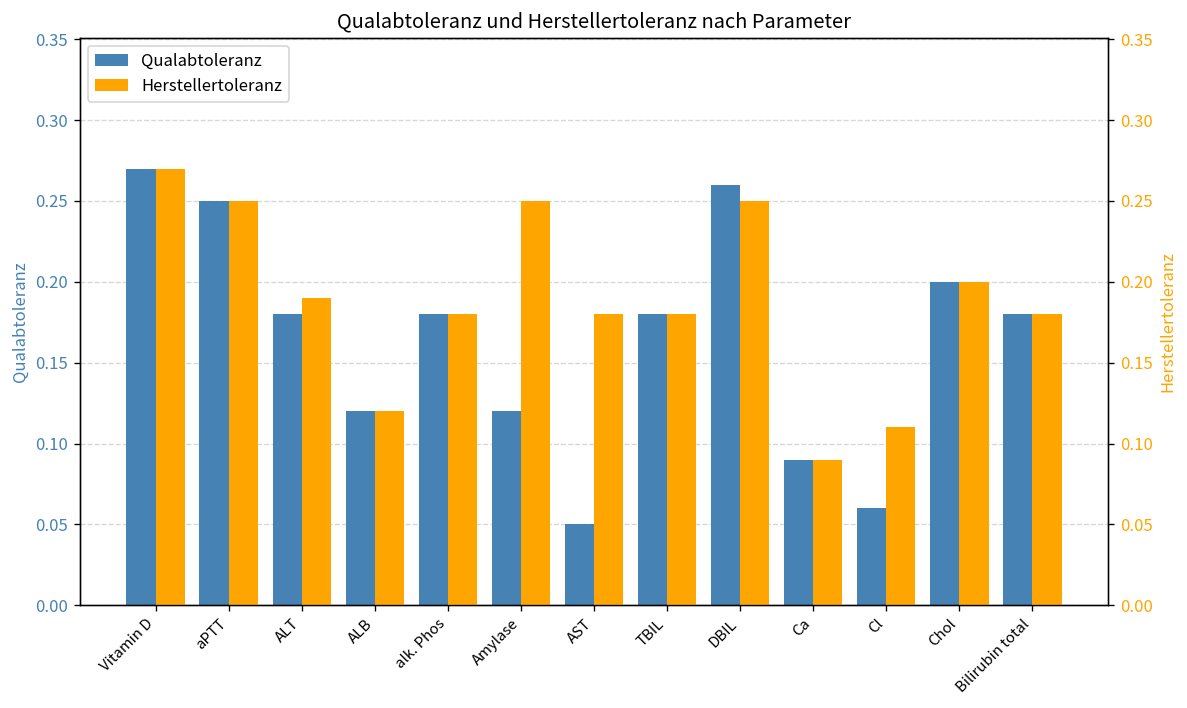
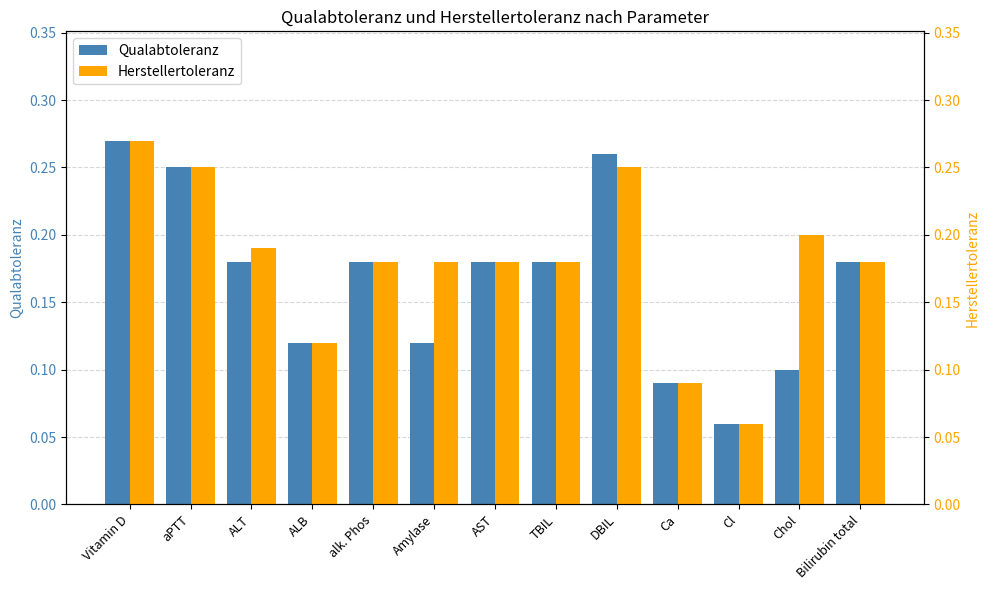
Qualabtoleranz, AST: 0.05 -> 0.18
Qualabtoleranz, Chol: 0.2 -> 0.1
Herstellertoleranz, Amylase: 0.25 -> 0.18
Herstellertoleranz, Cl: 0.11 -> 0.06
